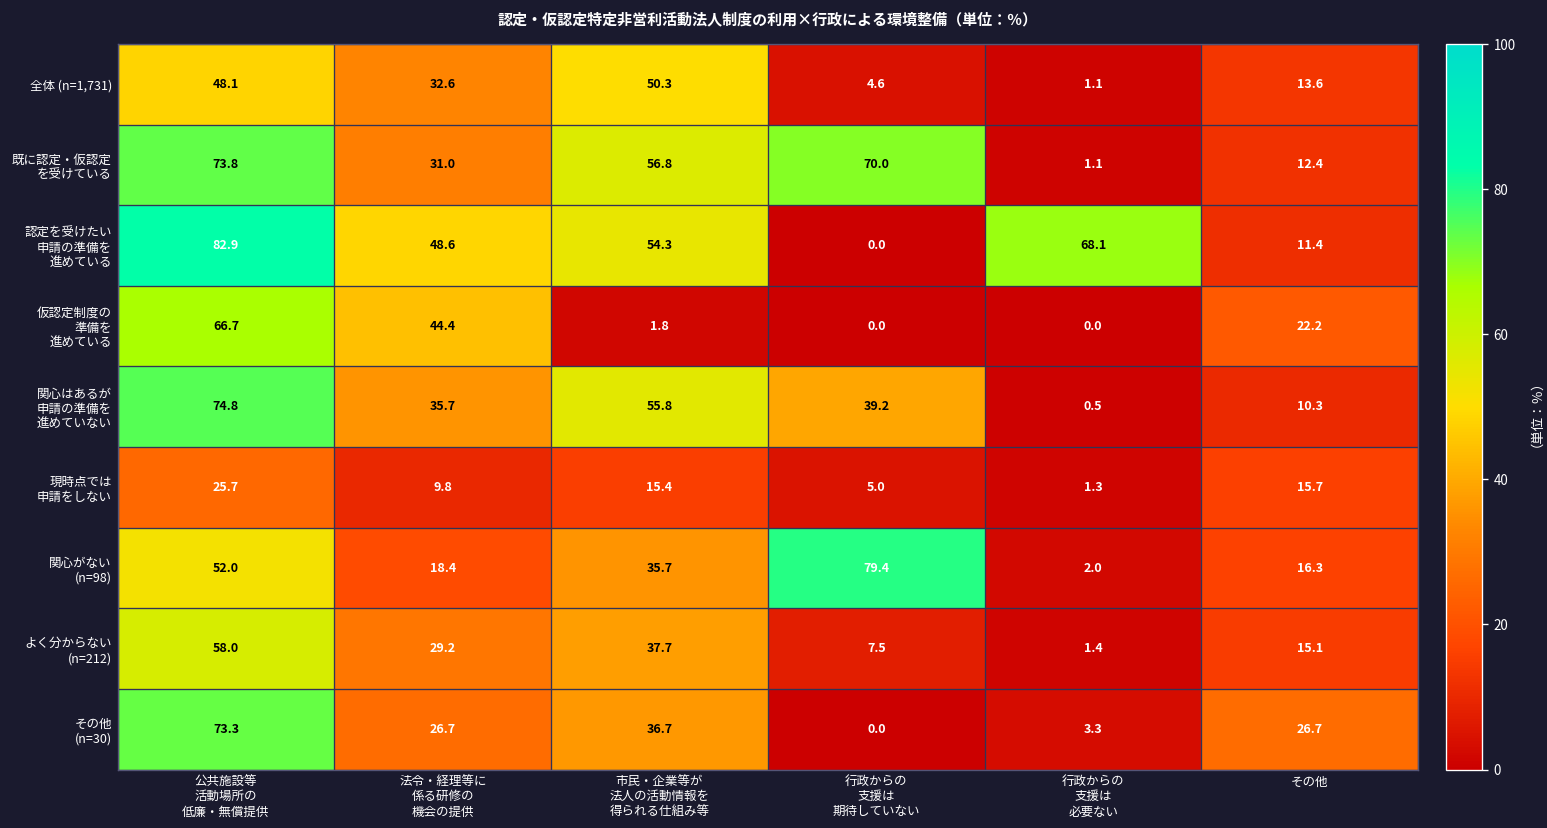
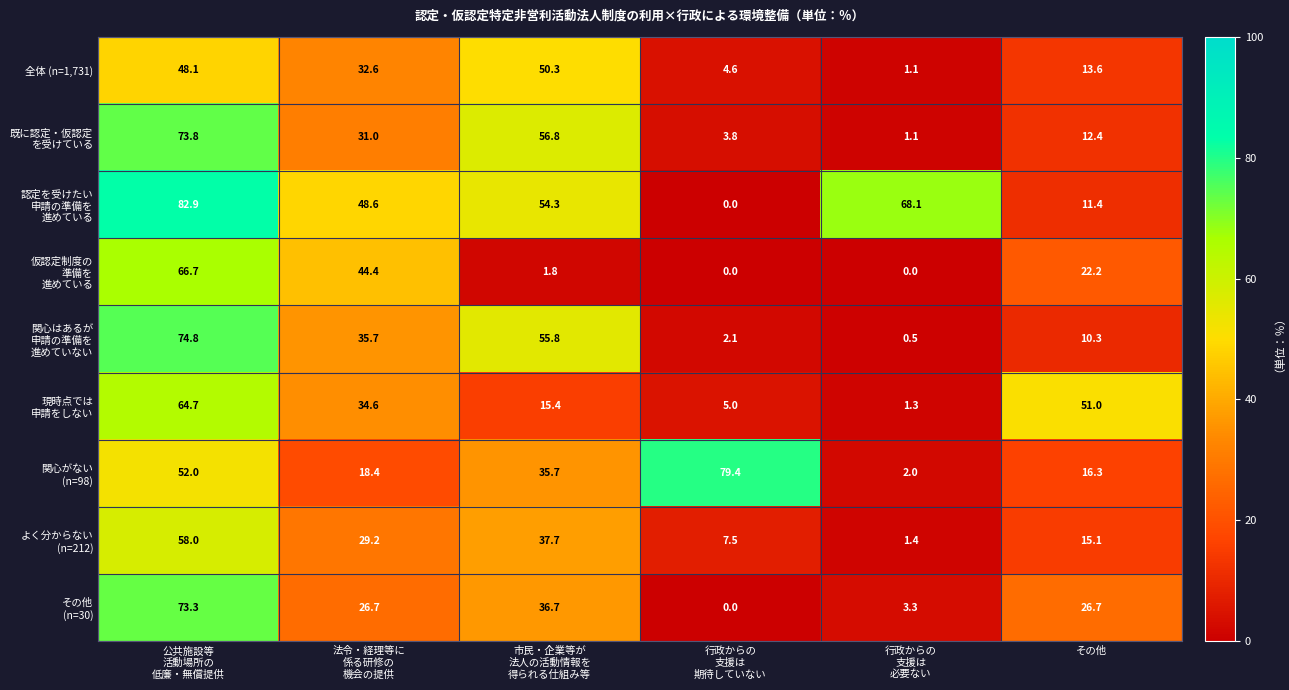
既に認定・仮認定 を受けている, 行政からの 支援は 期待していない: 70.0 -> 3.8
関心はあるが 申請の準備を 進めていない, 行政からの 支援は 期待していない: 39.2 -> 2.1
現時点では 申請をしない, 公共施設等 活動場所の 低廉・無償提供: 25.7 -> 64.7
現時点では 申請をしない, 法令・経理等に 係る研修の 機会の提供: 9.8 -> 34.6
現時点では 申請をしない, その他: 15.7 -> 51.0
